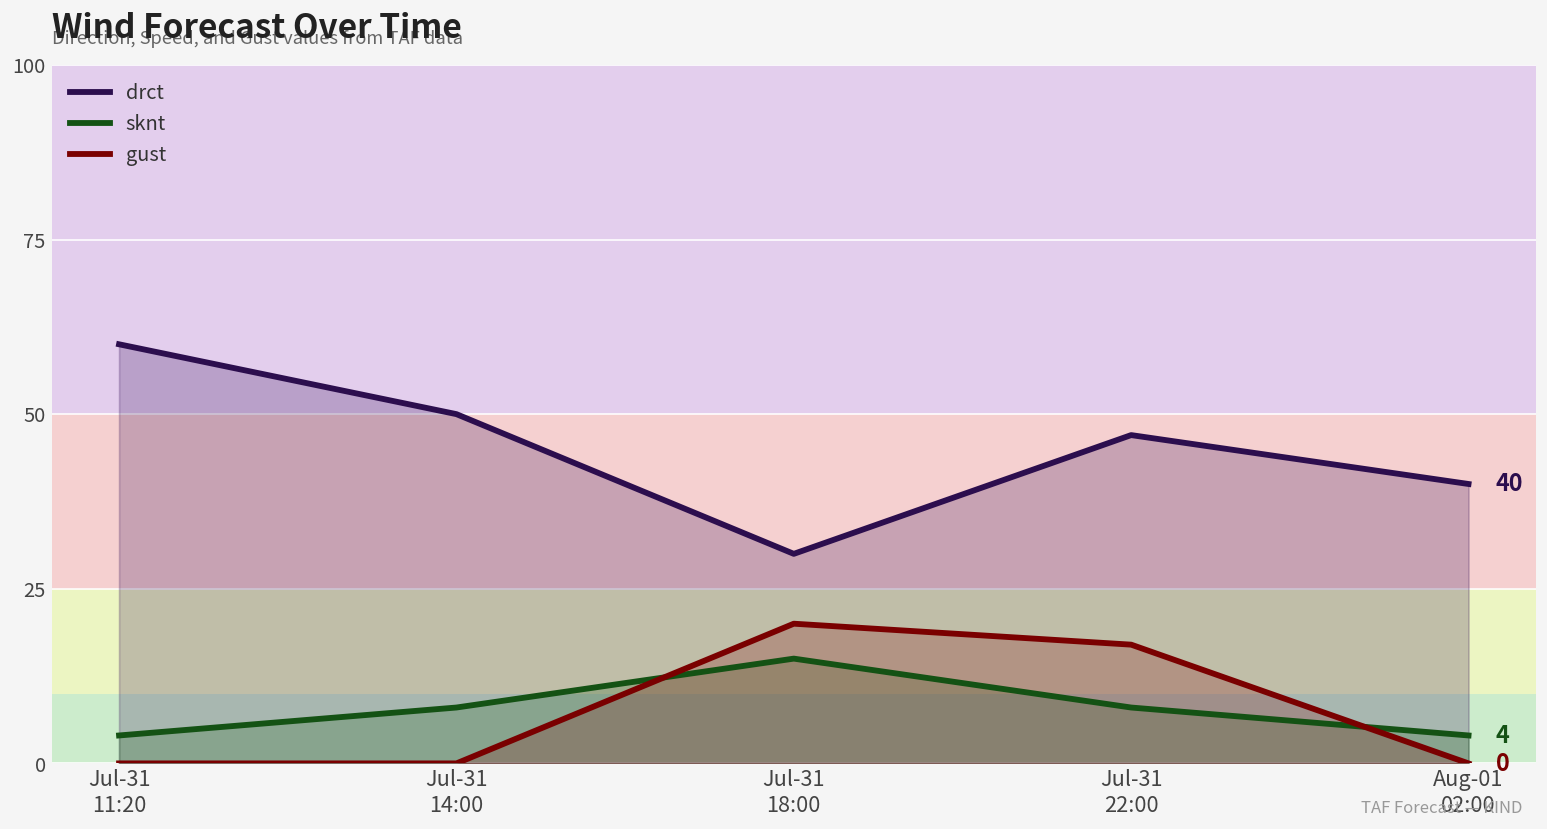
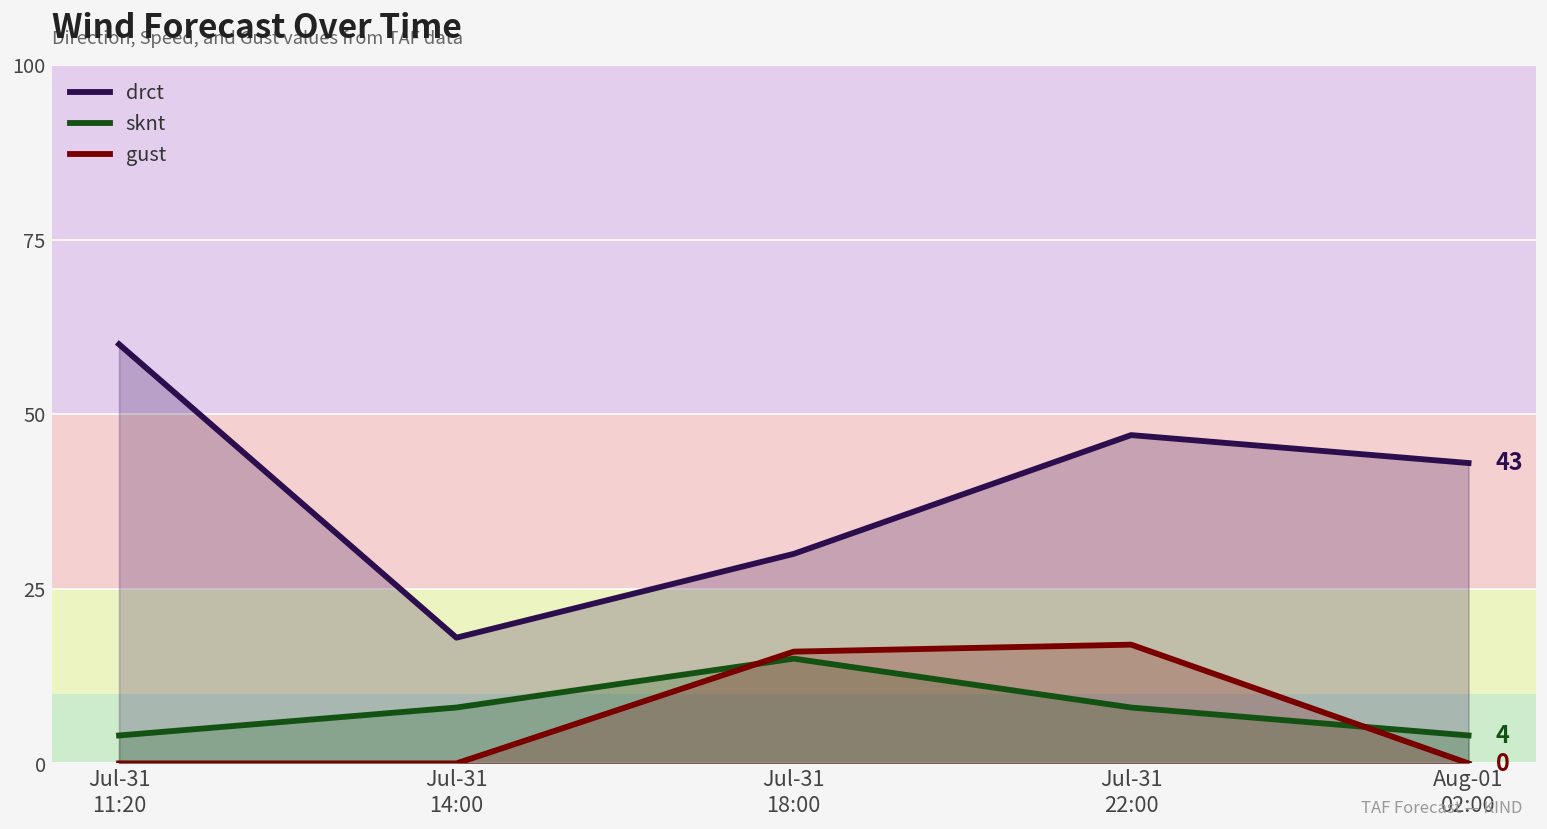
drct, Jul-31 14:00: 50 -> 18
gust, Jul-31 18:00: 20 -> 16
drct, Aug-01 02:00: 40 -> 43
